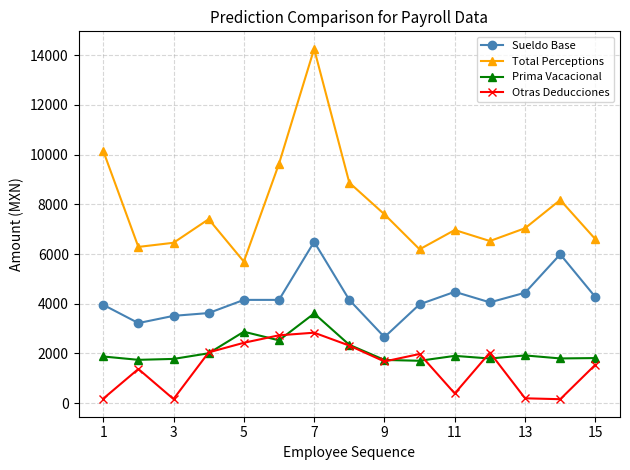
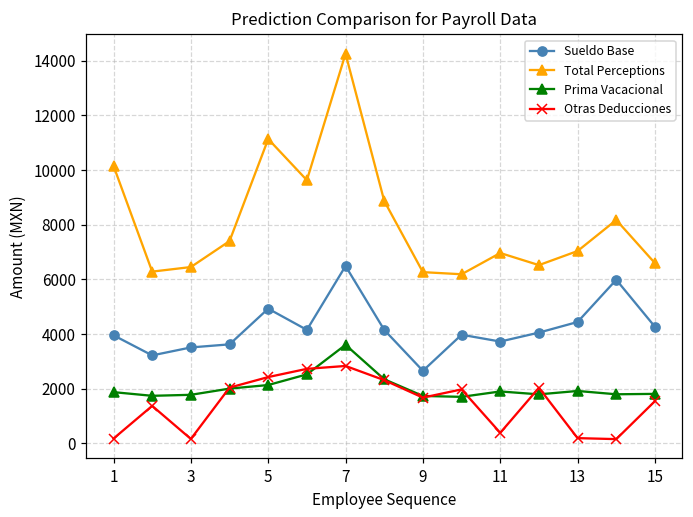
Sueldo Base, 5: 4200 -> 4900
Total Perceptions, 5: 5700 -> 11100
Prima Vacacional, 5: 2900 -> 2100
Total Perceptions, 9: 7600 -> 6300
Sueldo Base, 11: 4500 -> 3700
